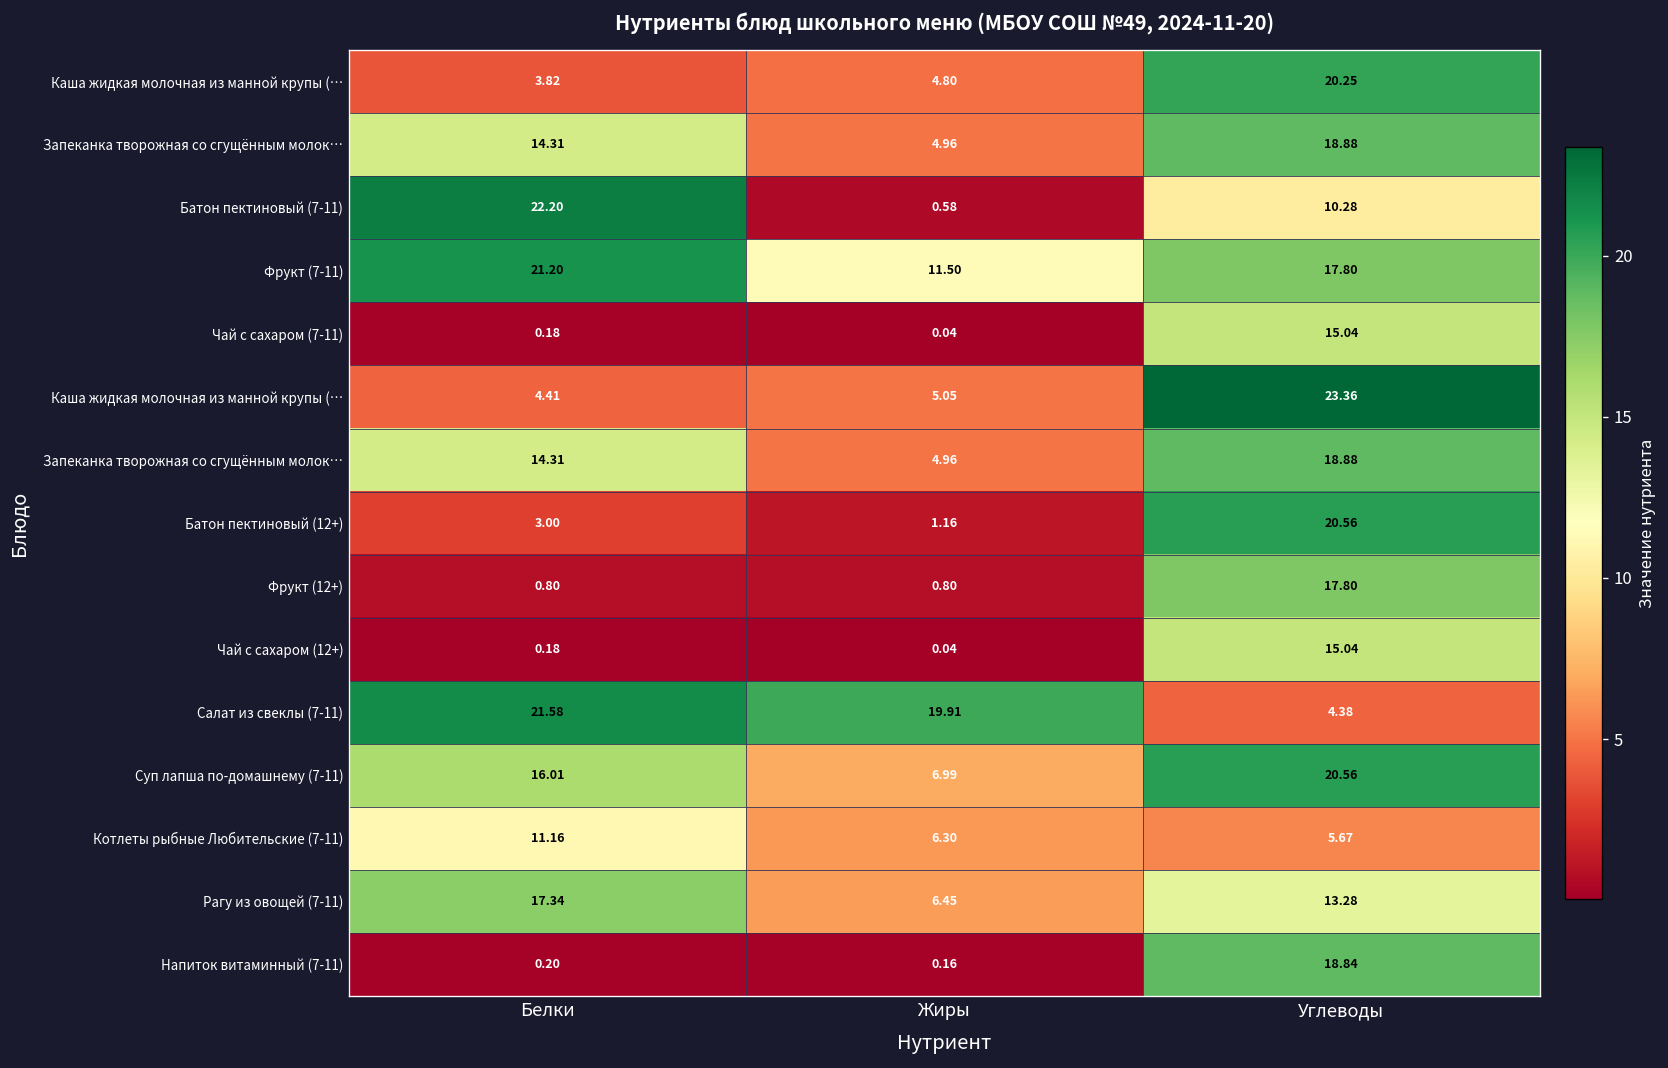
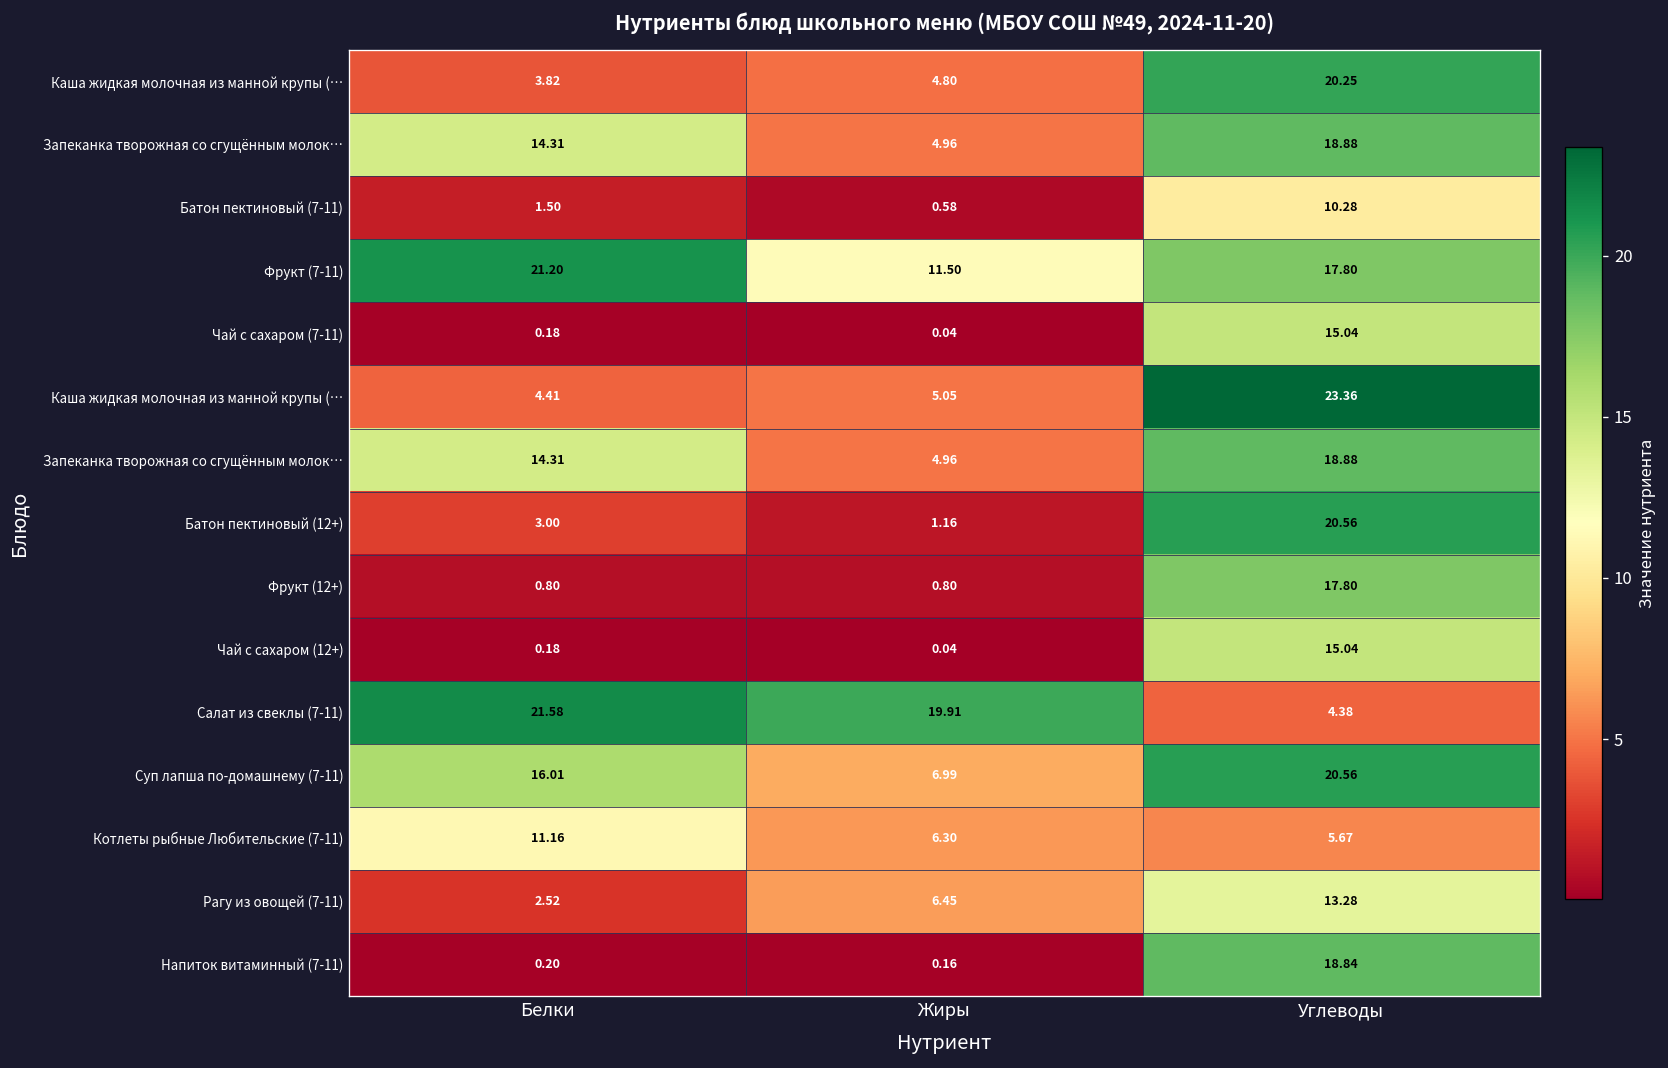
Батон пектиновый (7-11), Белки: 22.20 -> 1.50
Рагу из овощей (7-11), Белки: 17.34 -> 2.52
